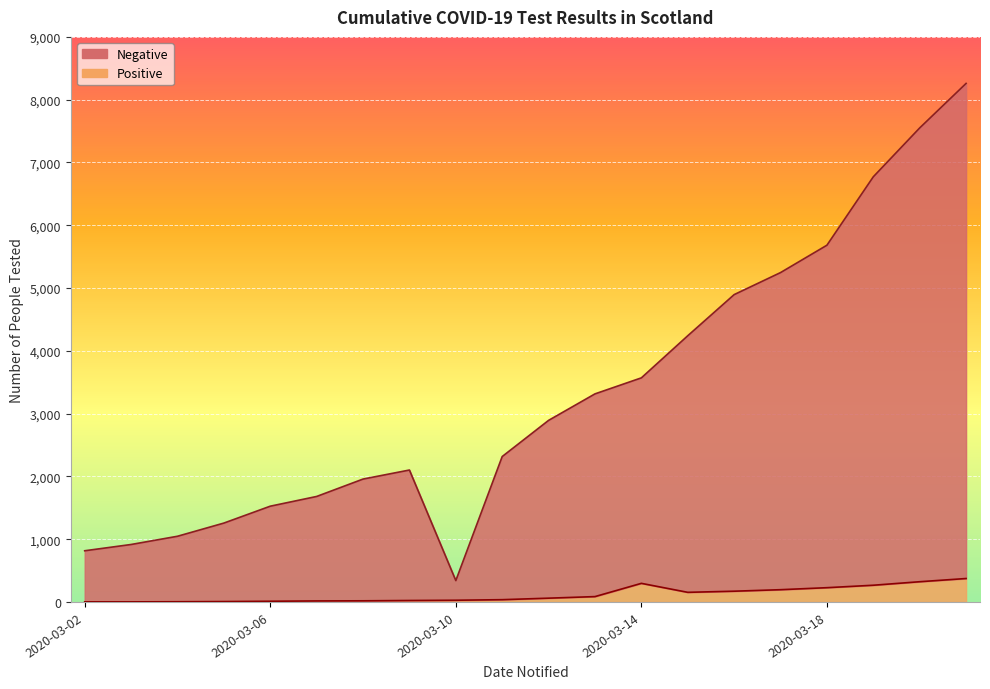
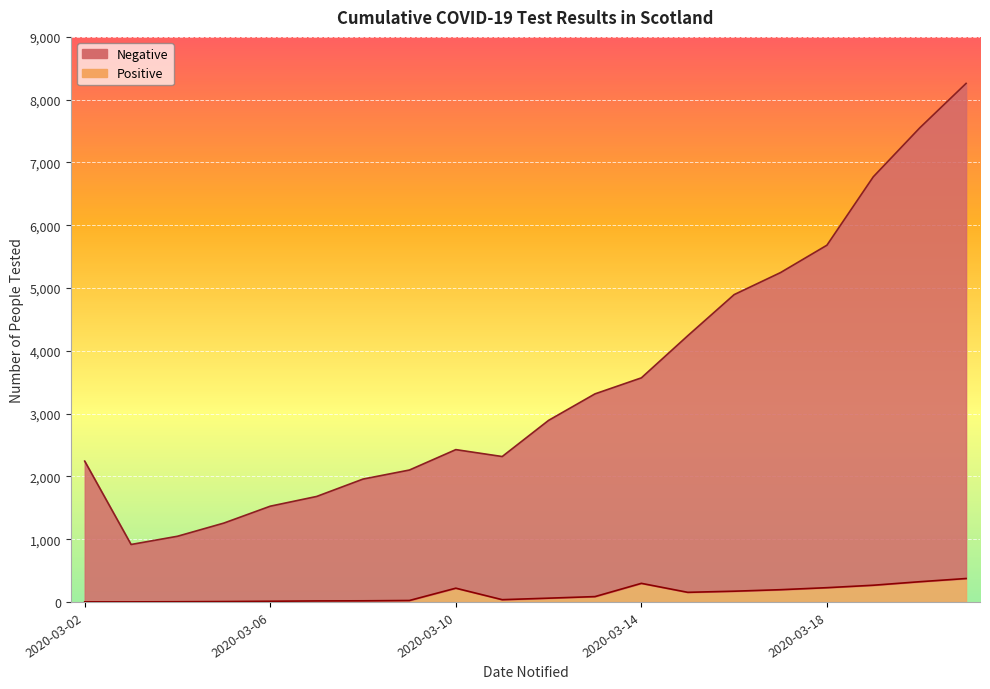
Negative, 2020-03-02: 800 -> 2,200
Positive, 2020-03-10: 0 -> 200
Negative, 2020-03-10: 300 -> 2,200
